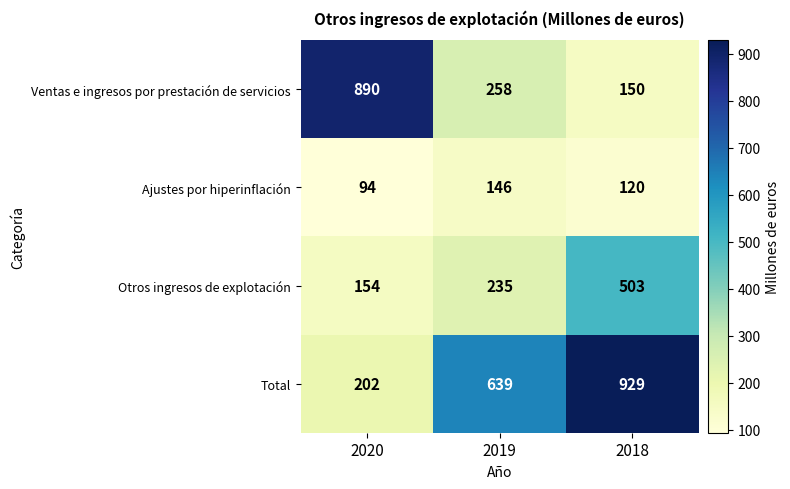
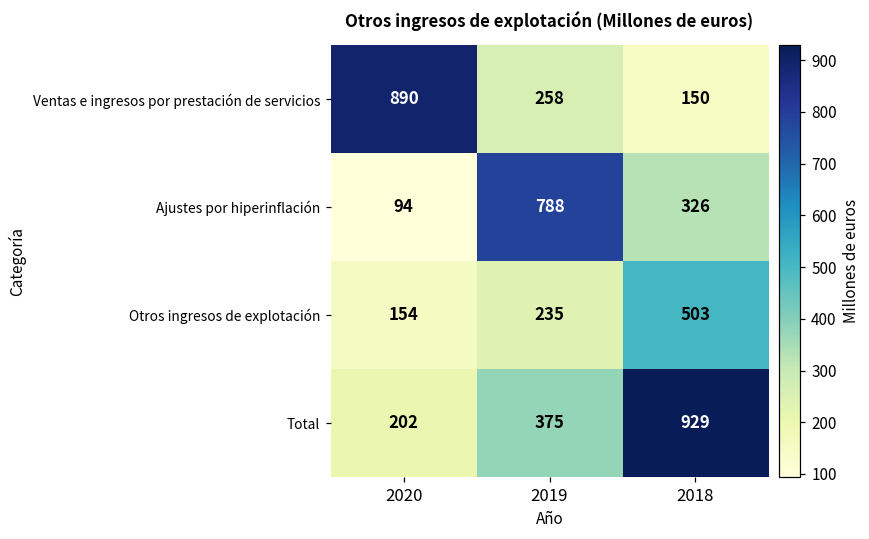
Ajustes por hiperinflación, 2019: 146 -> 788
Ajustes por hiperinflación, 2018: 120 -> 326
Total, 2019: 639 -> 375
